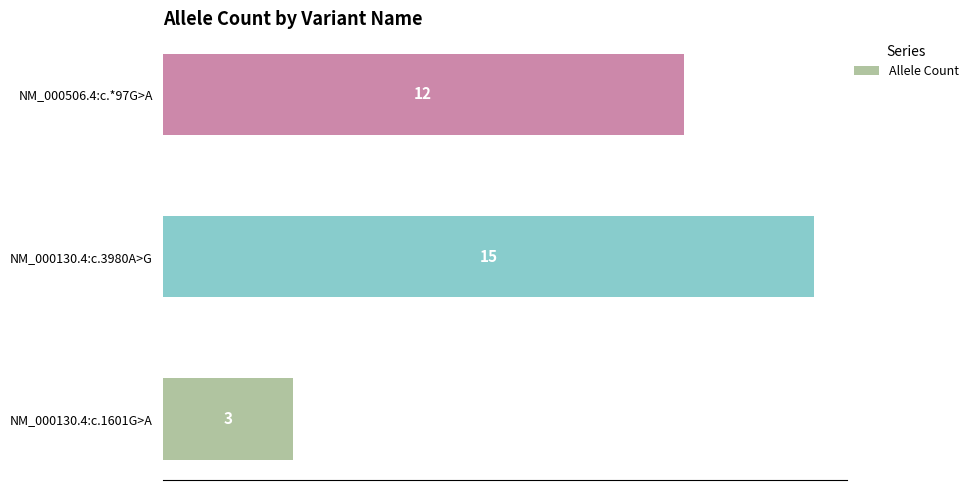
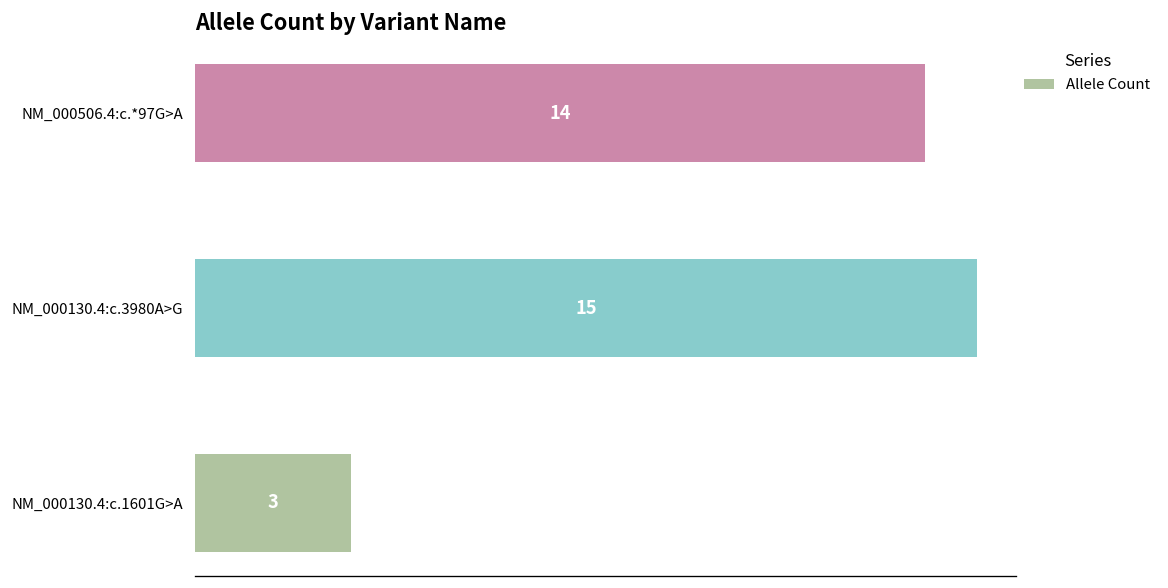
NM_000506.4:c.*97G>A: 12 -> 14
